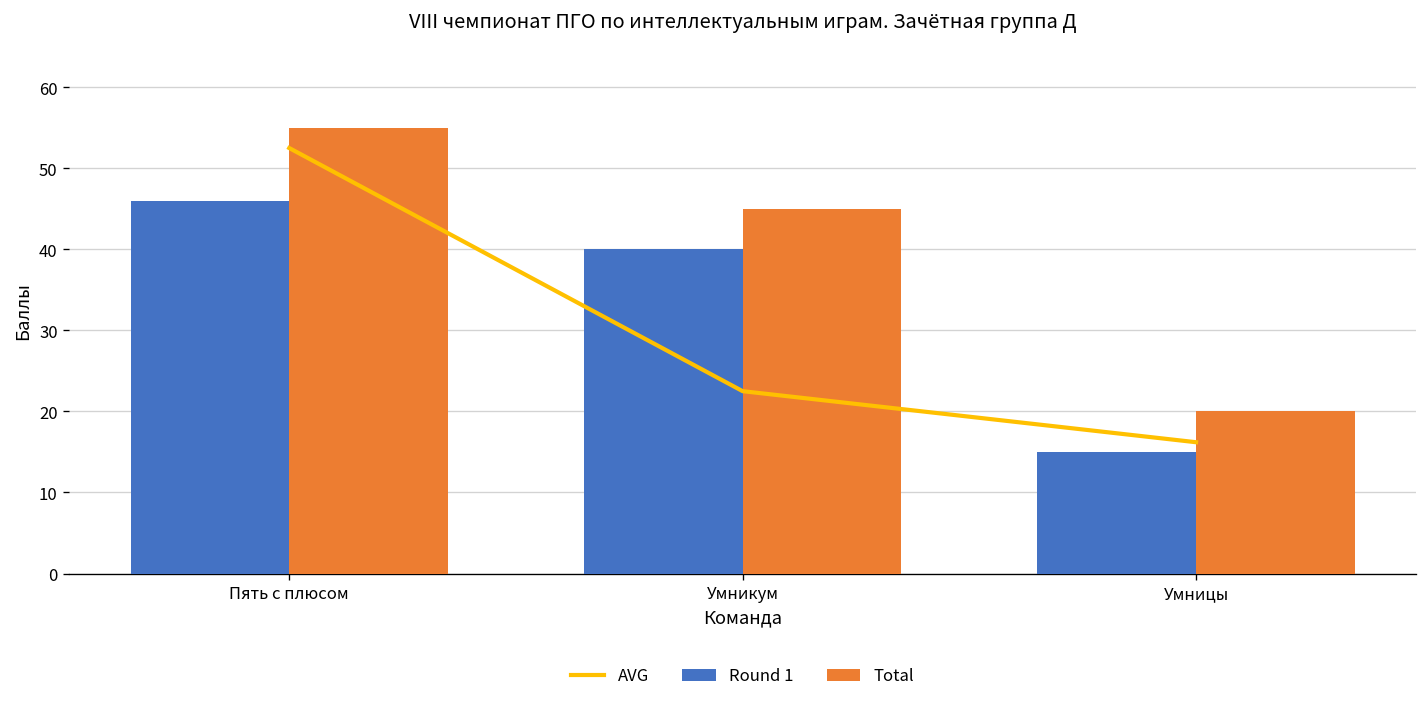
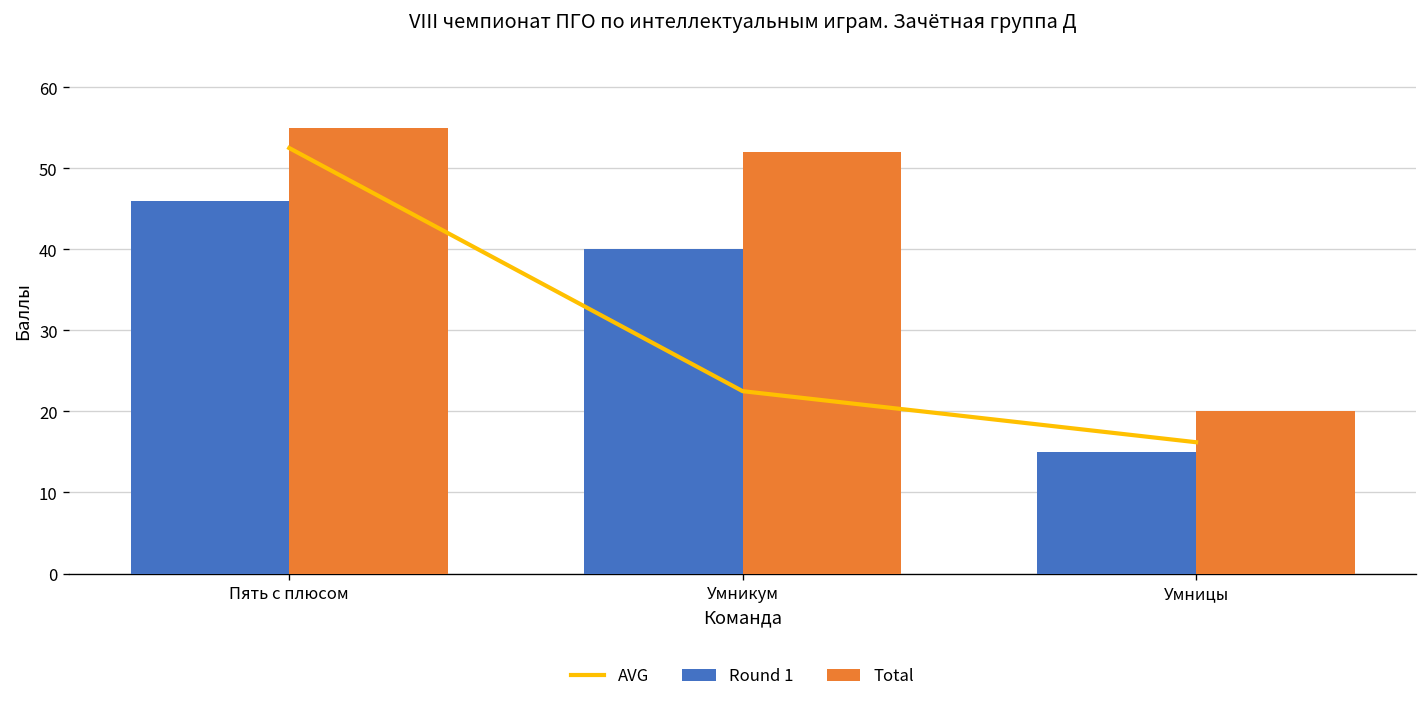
Total, Умникум: 45 -> 52
